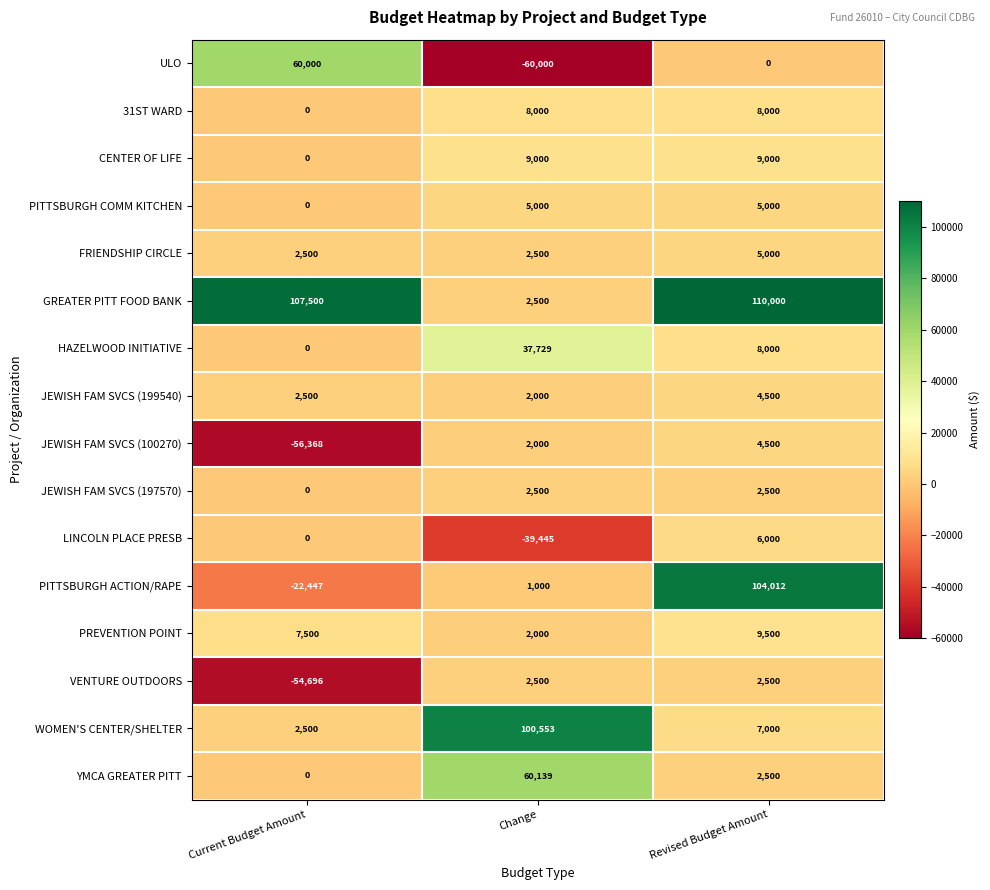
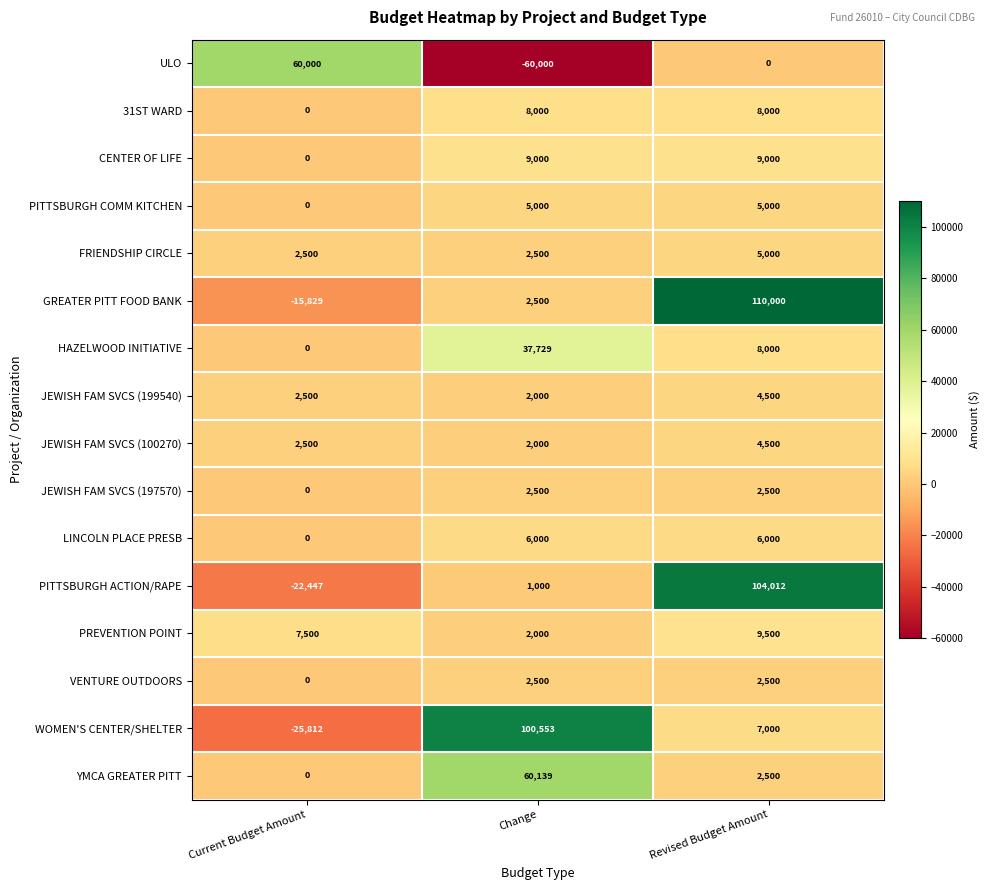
GREATER PITT FOOD BANK, Current Budget Amount: 107,500 -> -15,829
JEWISH FAM SVCS (100270), Current Budget Amount: -56,368 -> 2,500
LINCOLN PLACE PRESB, Change: -39,445 -> 6,000
VENTURE OUTDOORS, Current Budget Amount: -54,696 -> 0
WOMEN'S CENTER/SHELTER, Current Budget Amount: 2,500 -> -25,812
